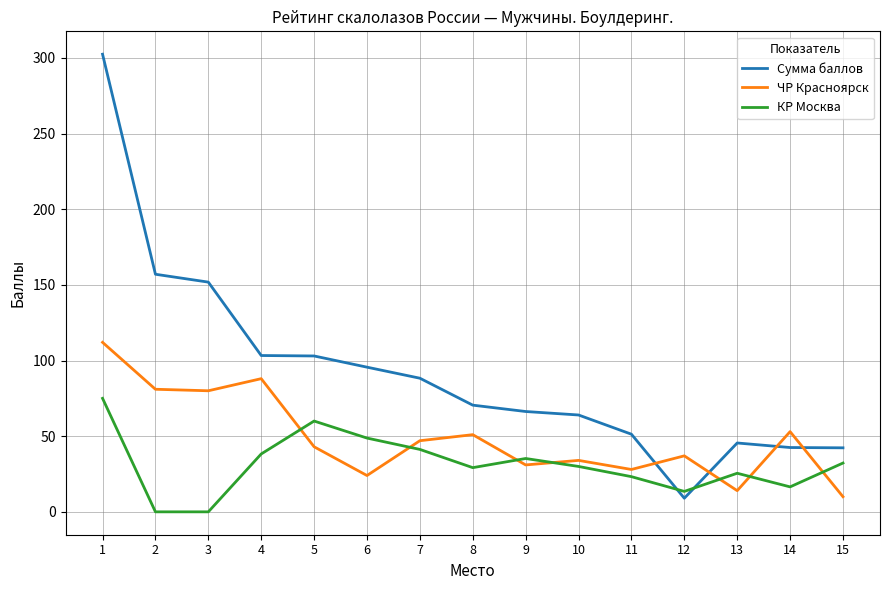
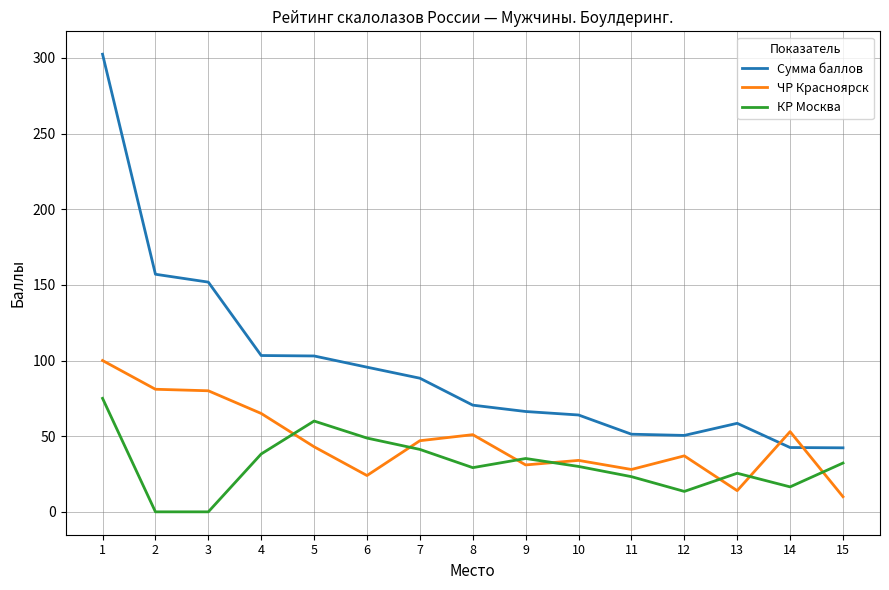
ЧР Красноярск, 1: 112 -> 100
ЧР Красноярск, 4: 88 -> 65
Сумма баллов, 12: 9 -> 51
Сумма баллов, 13: 46 -> 59
